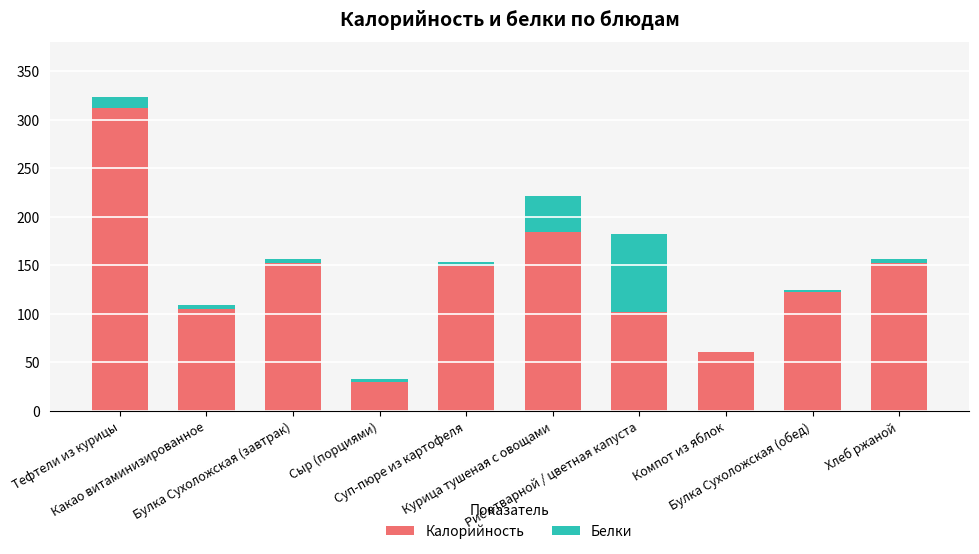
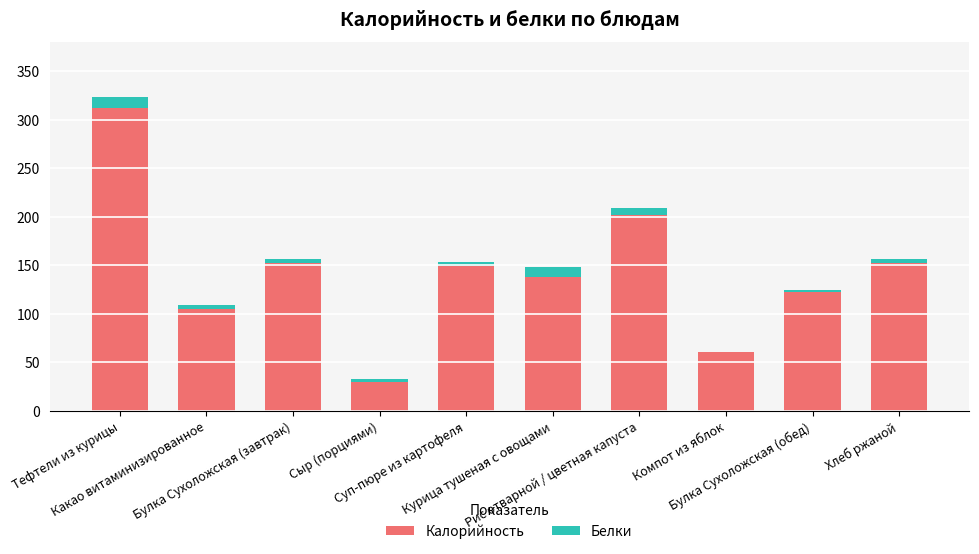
Калорийность, Курица тушеная с овощами: 180 -> 140
Белки, Курица тушеная с овощами: 40 -> 10
Калорийность, Рис отварной / цветная капуста: 100 -> 200
Белки, Рис отварной / цветная капуста: 80 -> 10
